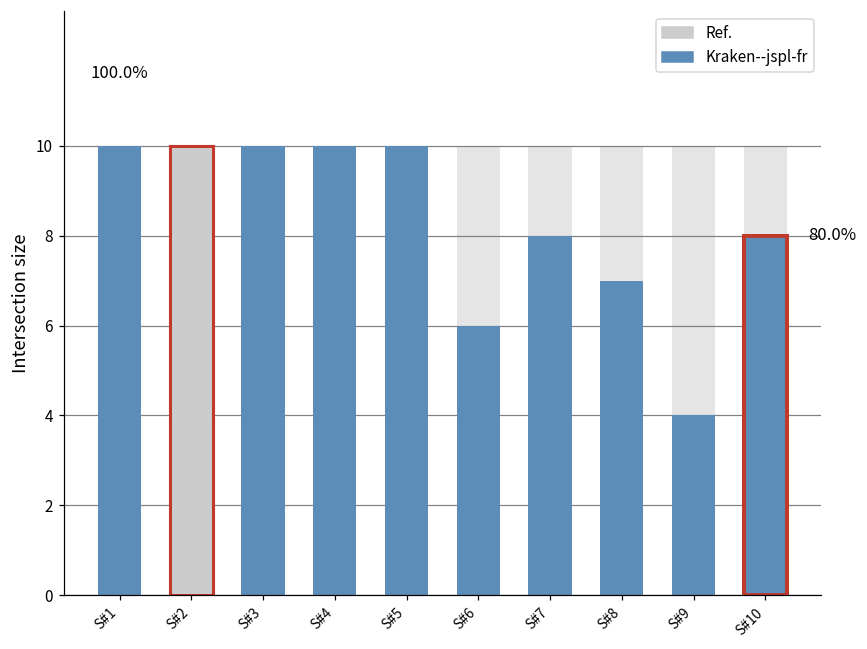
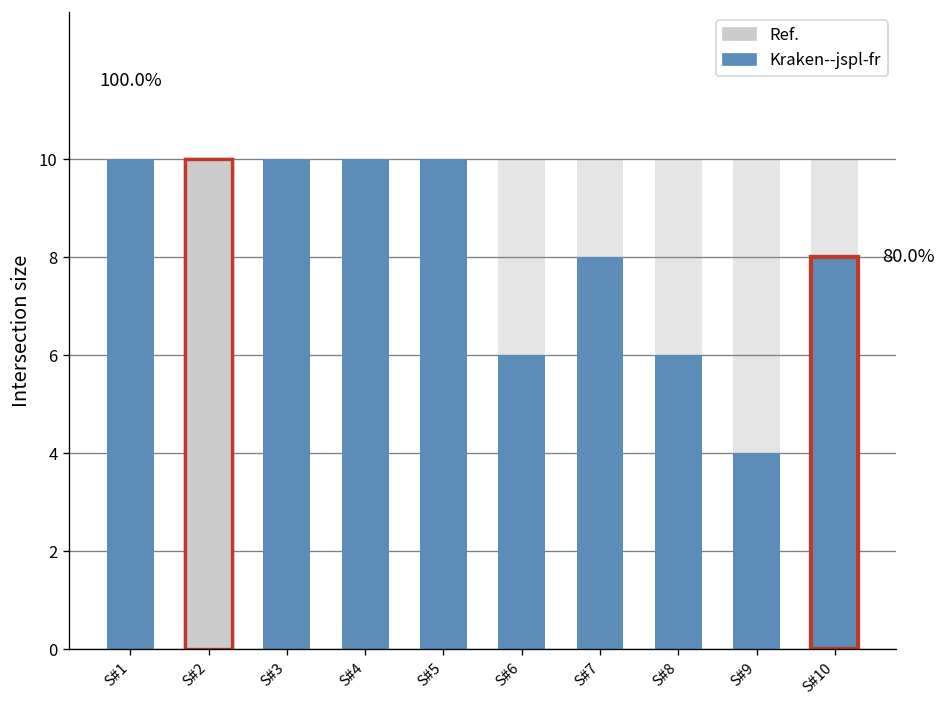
Kraken--jspl-fr, S#8: 7 -> 6
